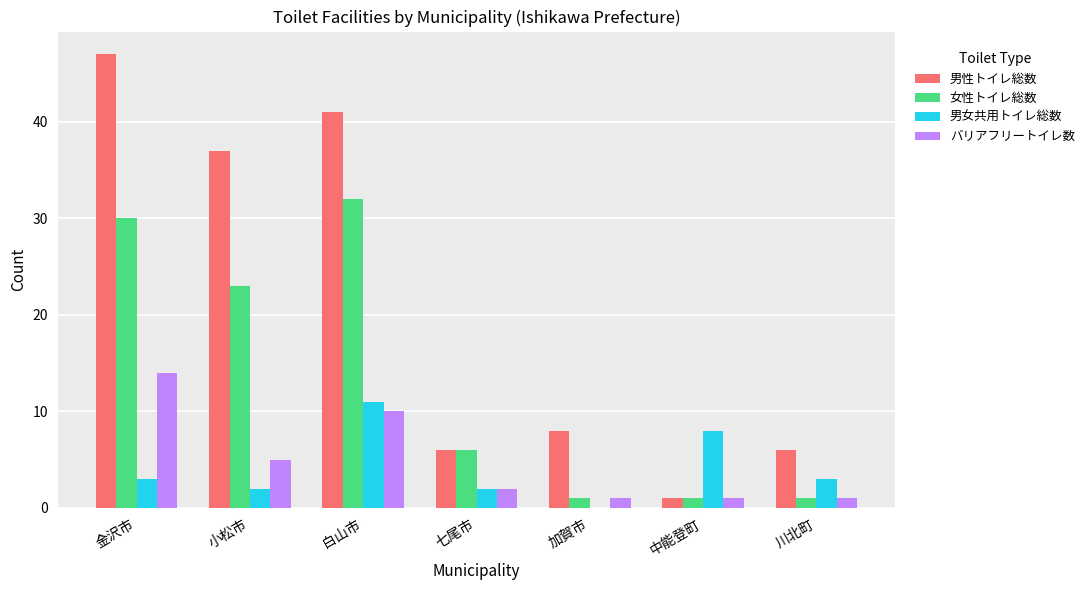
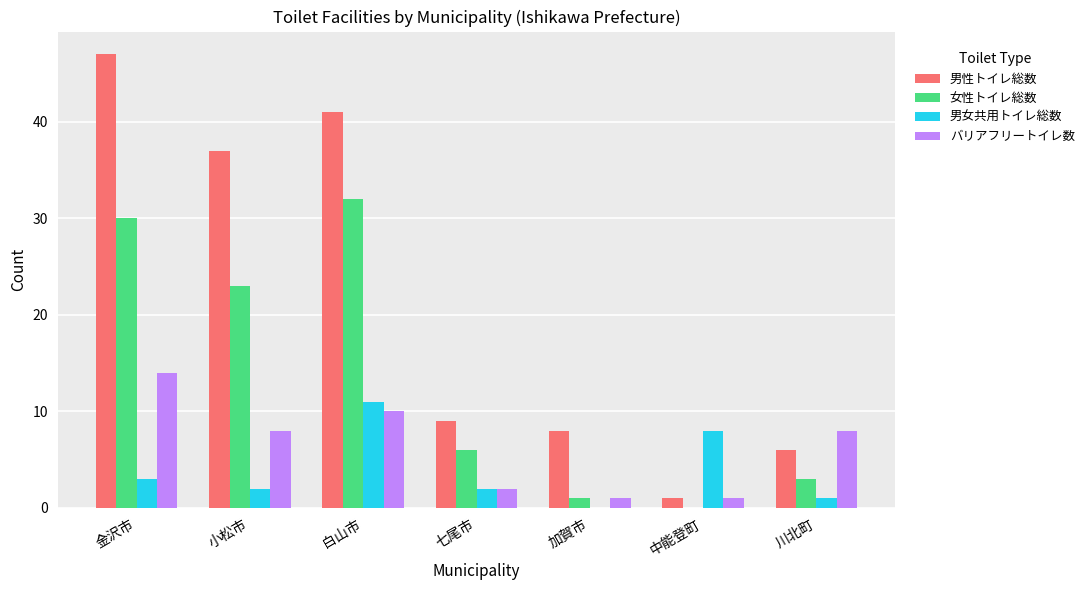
バリアフリートイレ数, 小松市: 5 -> 8
男性トイレ総数, 七尾市: 6 -> 9
女性トイレ総数, 中能登町: 1 -> 0
女性トイレ総数, 川北町: 1 -> 3
男女共用トイレ総数, 川北町: 3 -> 1
バリアフリートイレ数, 川北町: 1 -> 8
